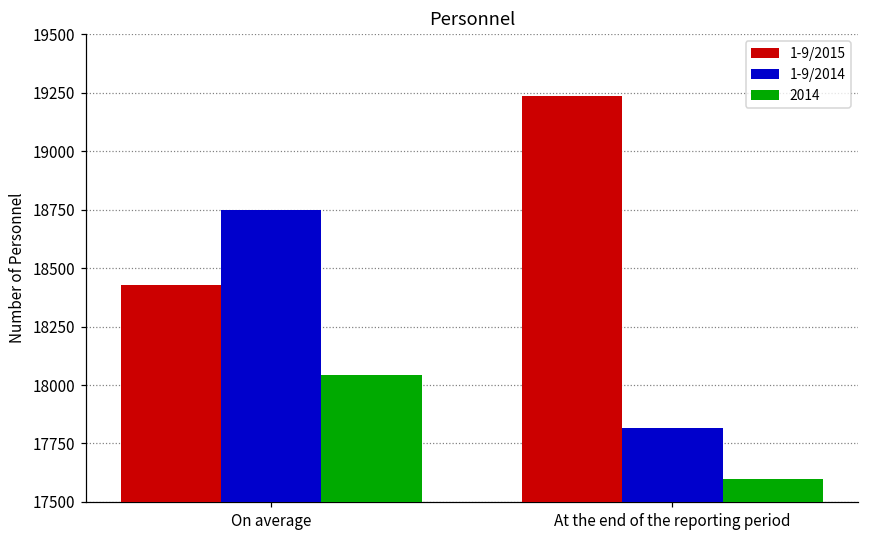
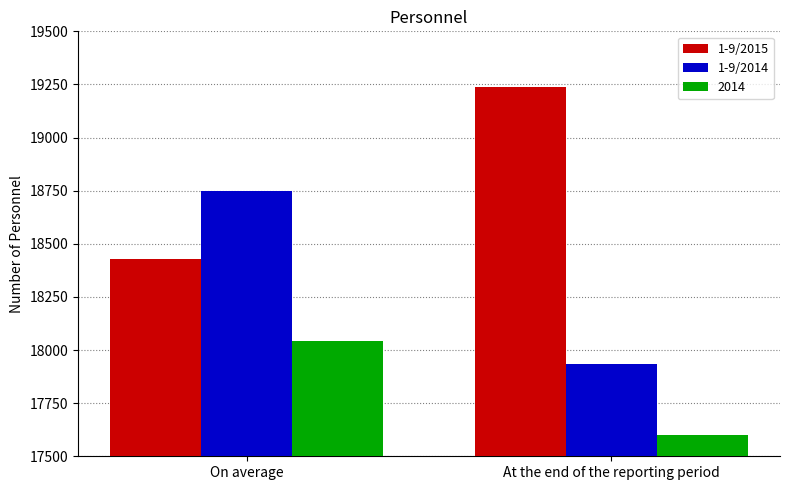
1-9/2014, At the end of the reporting period: 17820 -> 17930
